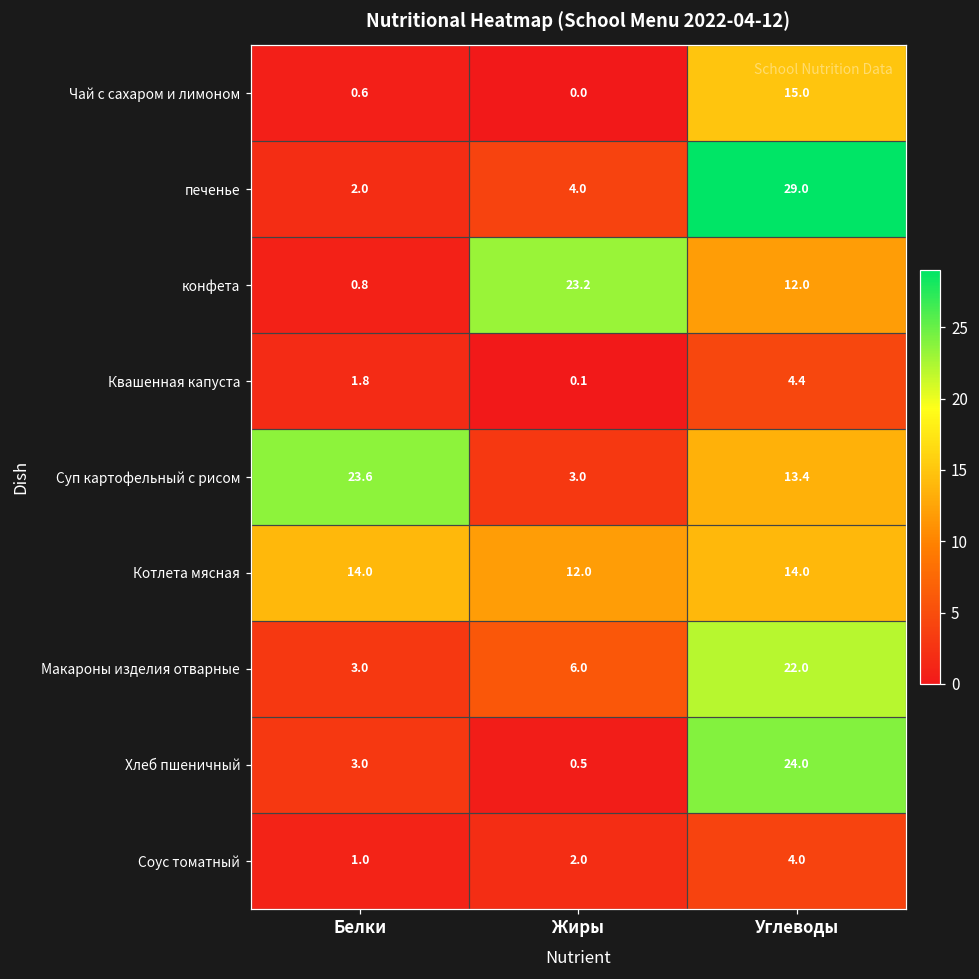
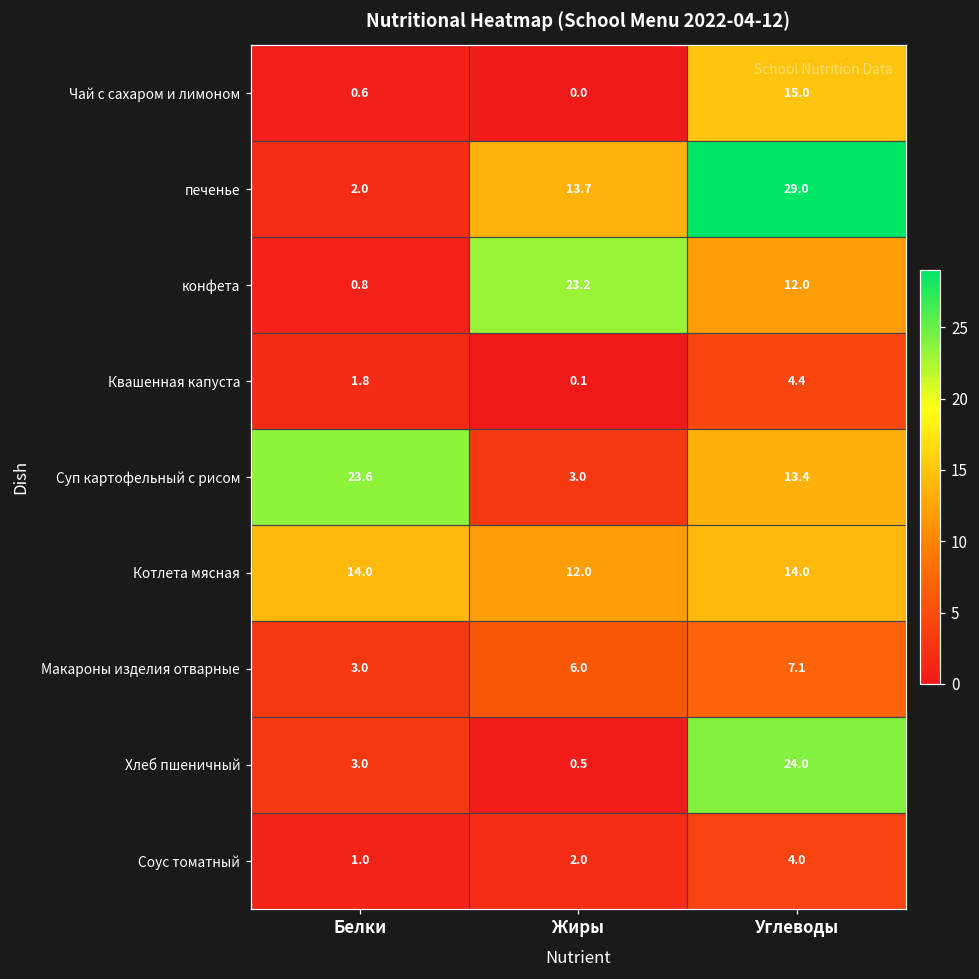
печенье, Жиры: 4.0 -> 13.7
Макароны изделия отварные, Углеводы: 22.0 -> 7.1
